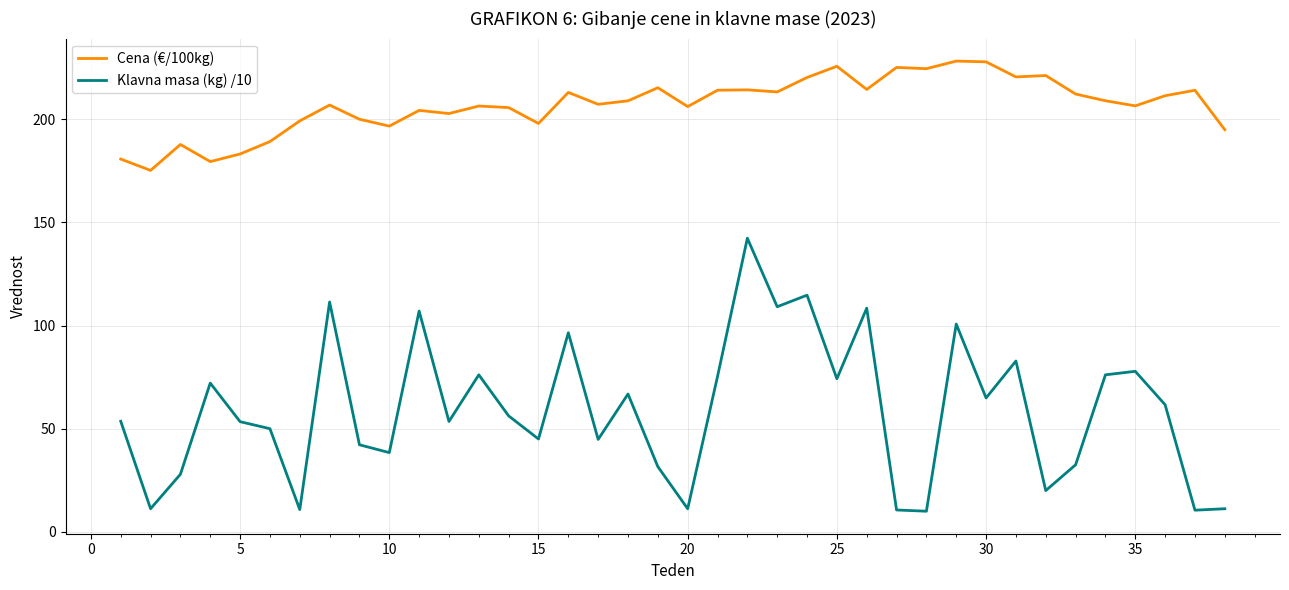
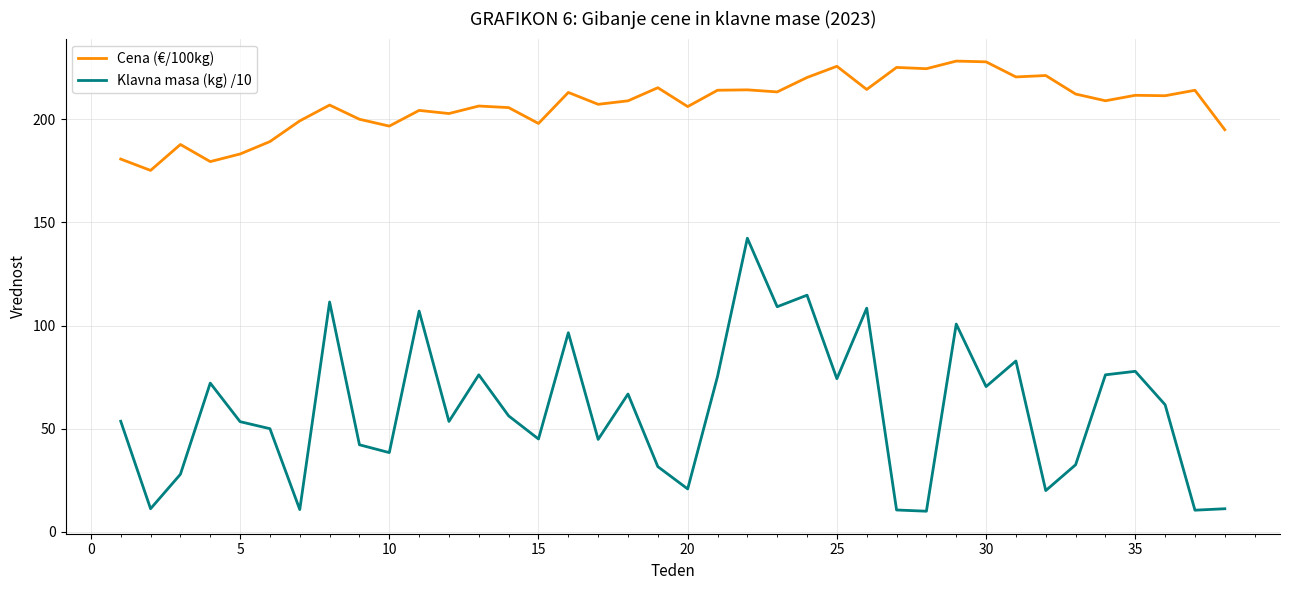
Klavna masa (kg) /10, 20: 11 -> 21
Klavna masa (kg) /10, 30: 65 -> 70
Cena (€/100kg), 35: 206 -> 212
